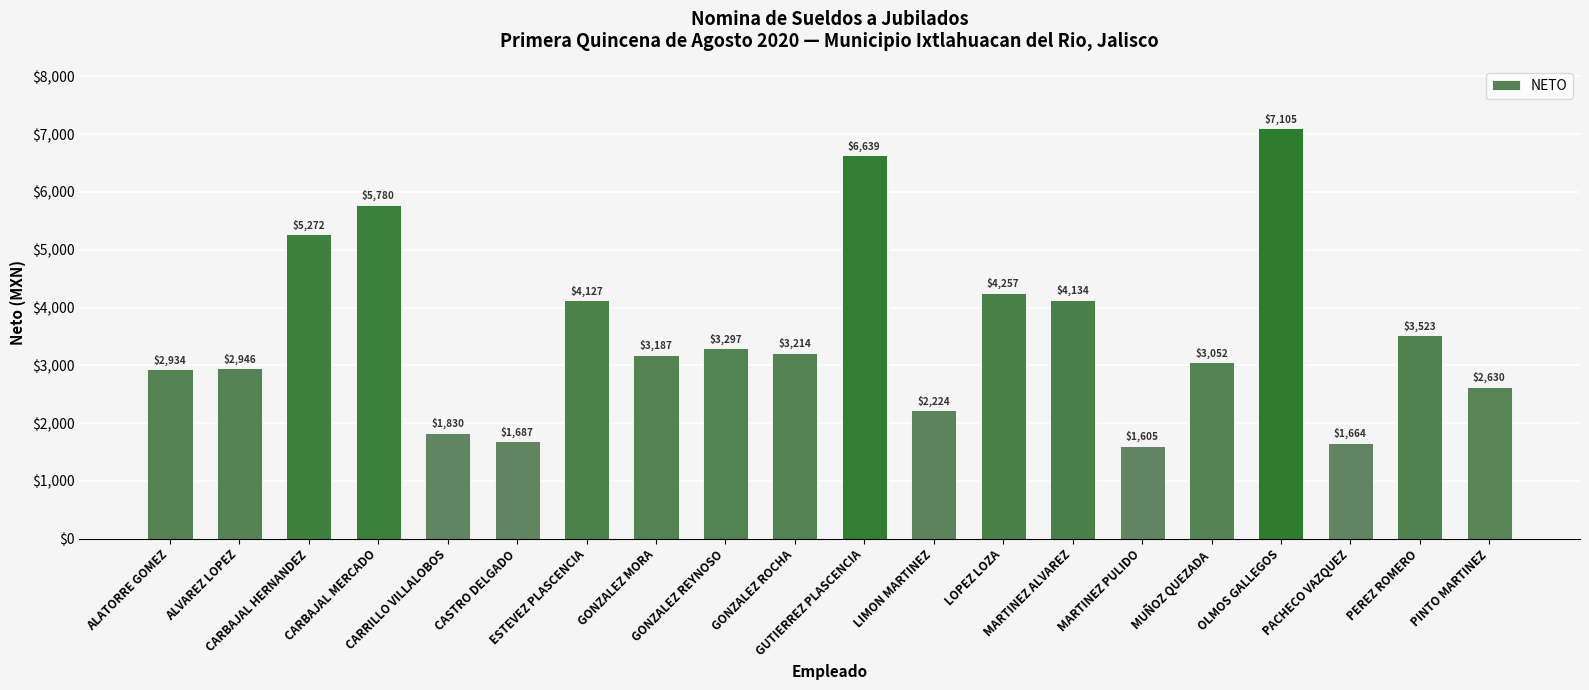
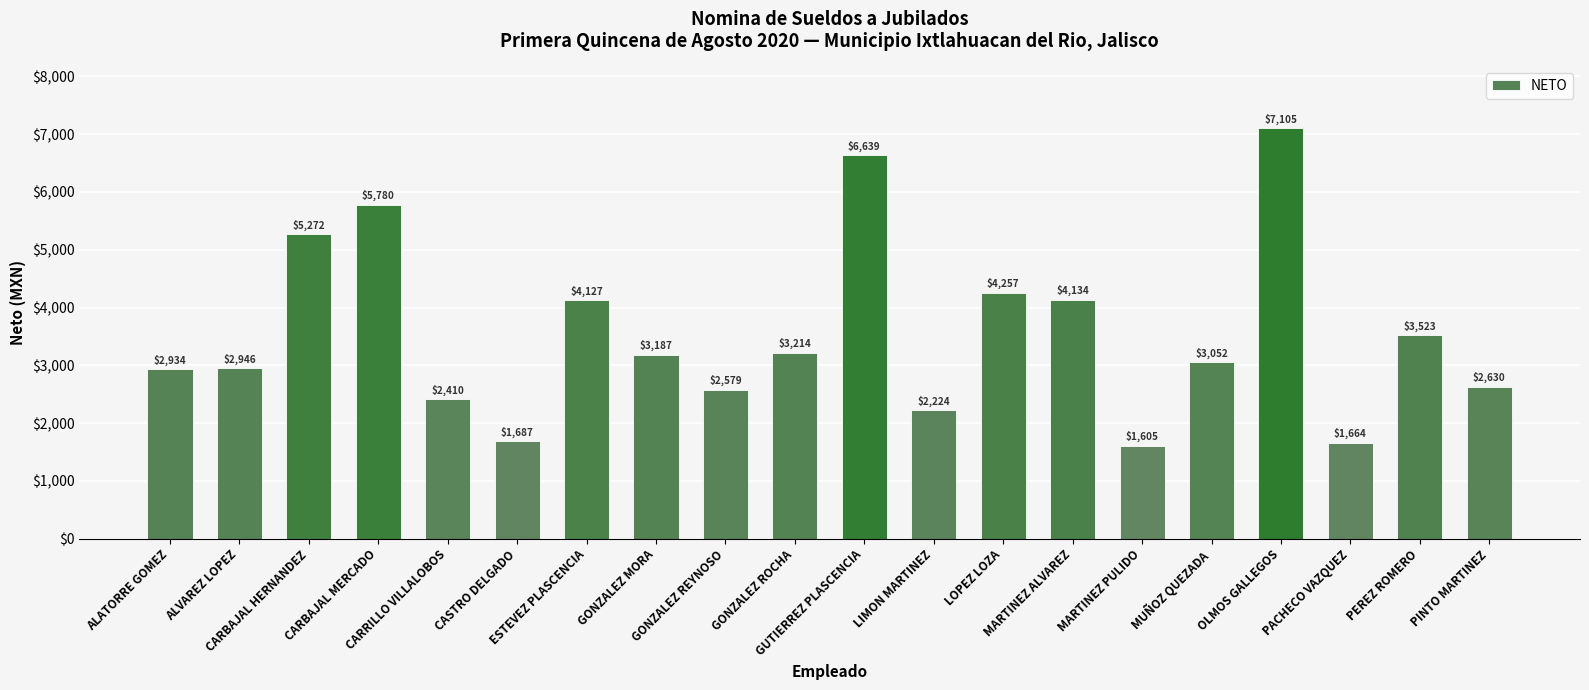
CARRILLO VILLALOBOS: $1,830 -> $2,410
GONZALEZ REYNOSO: $3,297 -> $2,579
